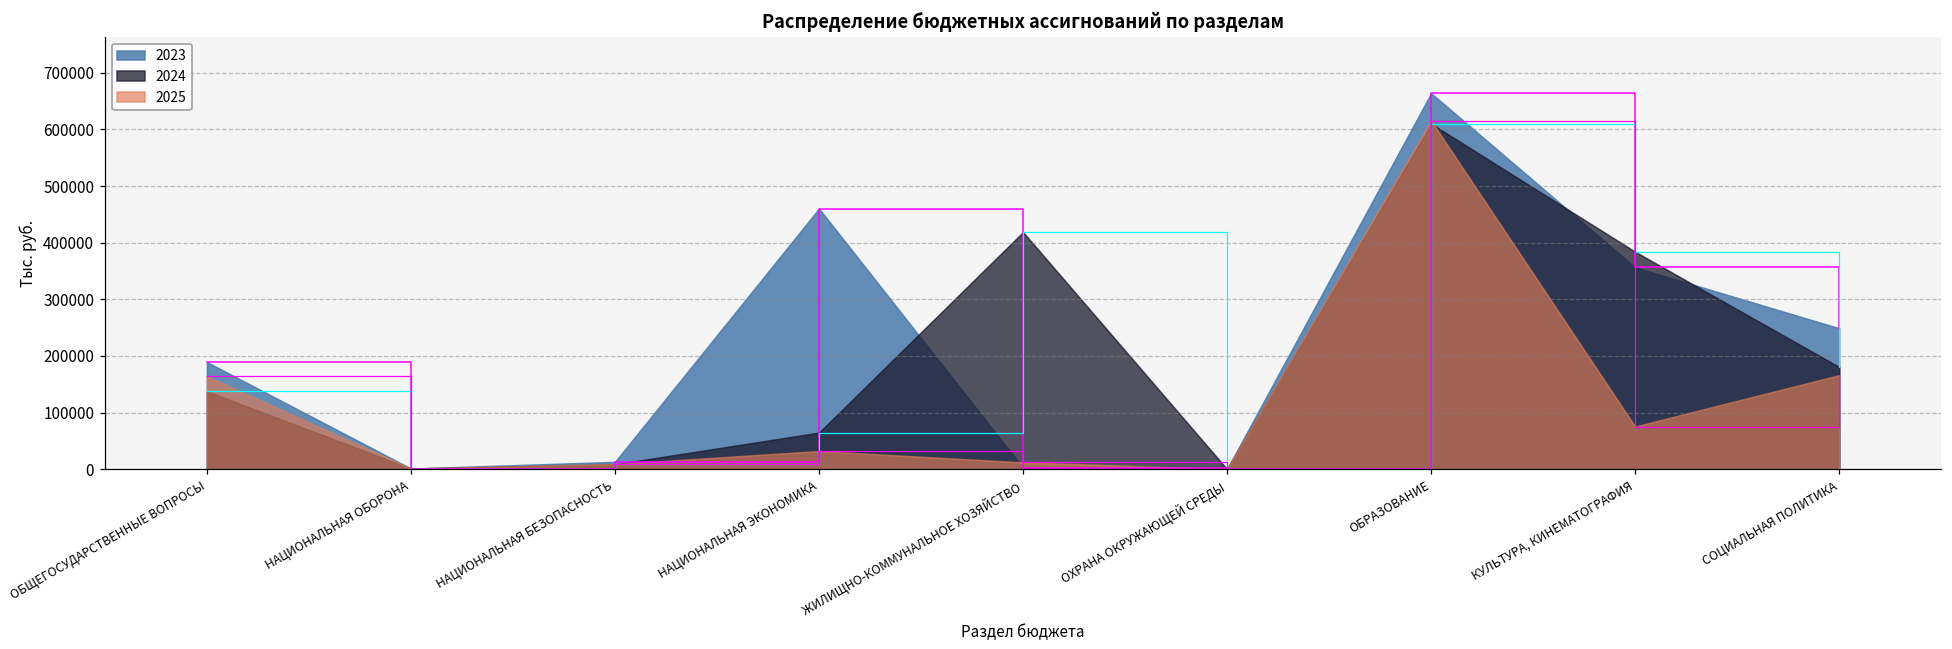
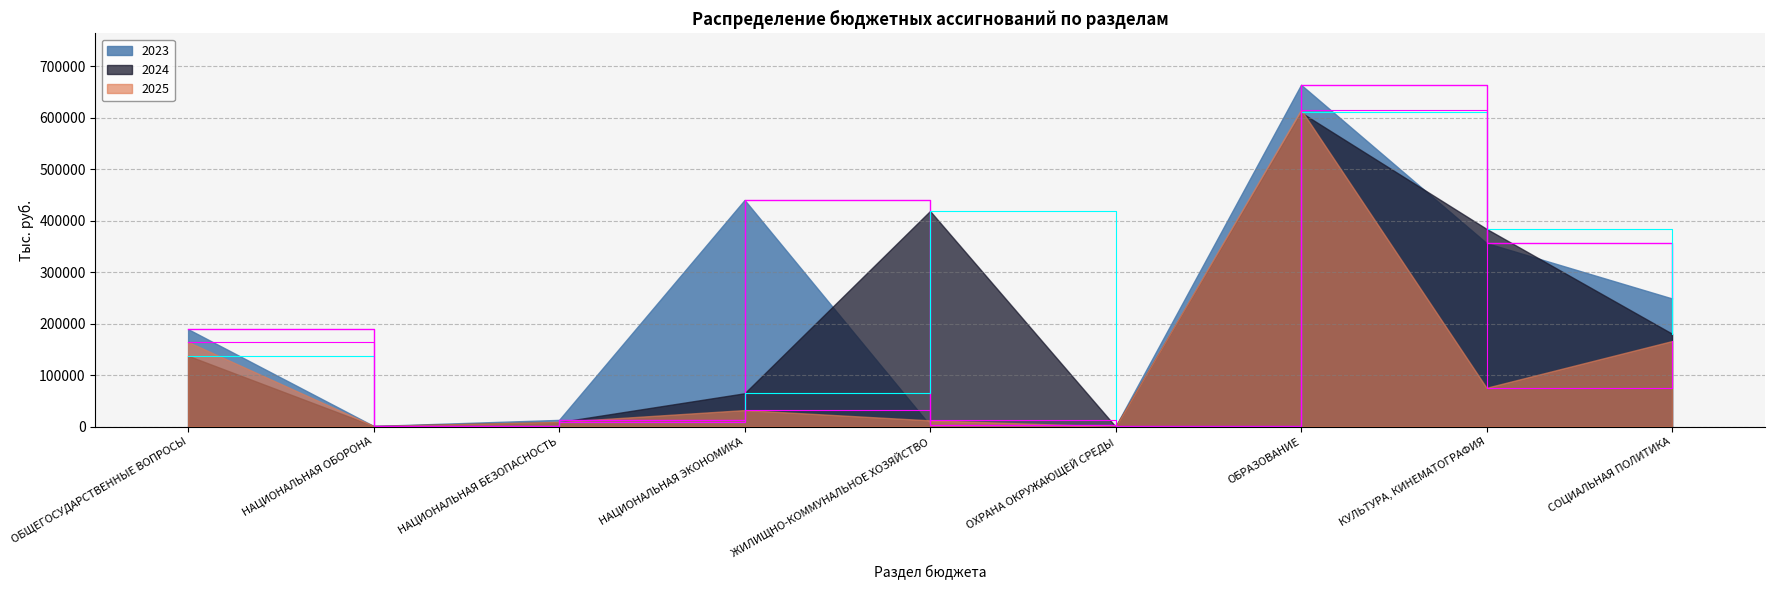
2023, НАЦИОНАЛЬНАЯ ЭКОНОМИКА: 460000 -> 440000
